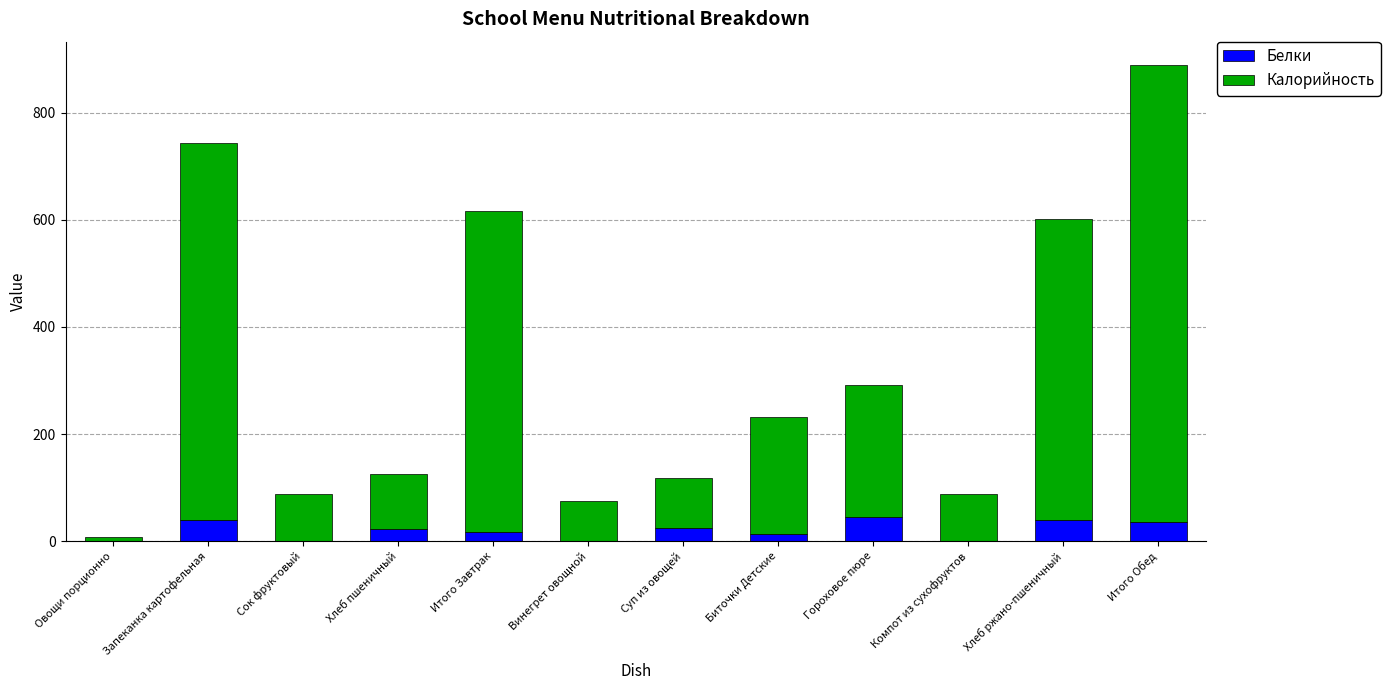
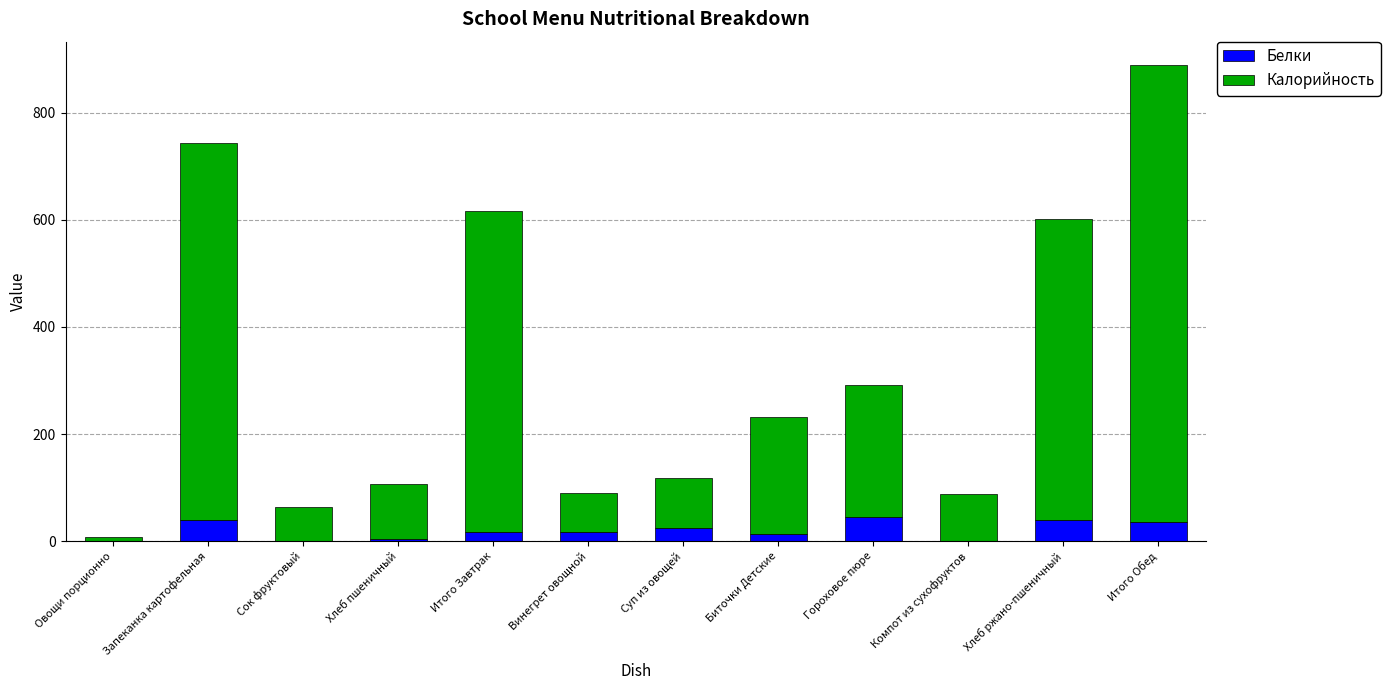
Калорийность, Сок фруктовый: 90 -> 60
Белки, Хлеб пшеничный: 20 -> 0
Белки, Винегрет овощной: 0 -> 20
